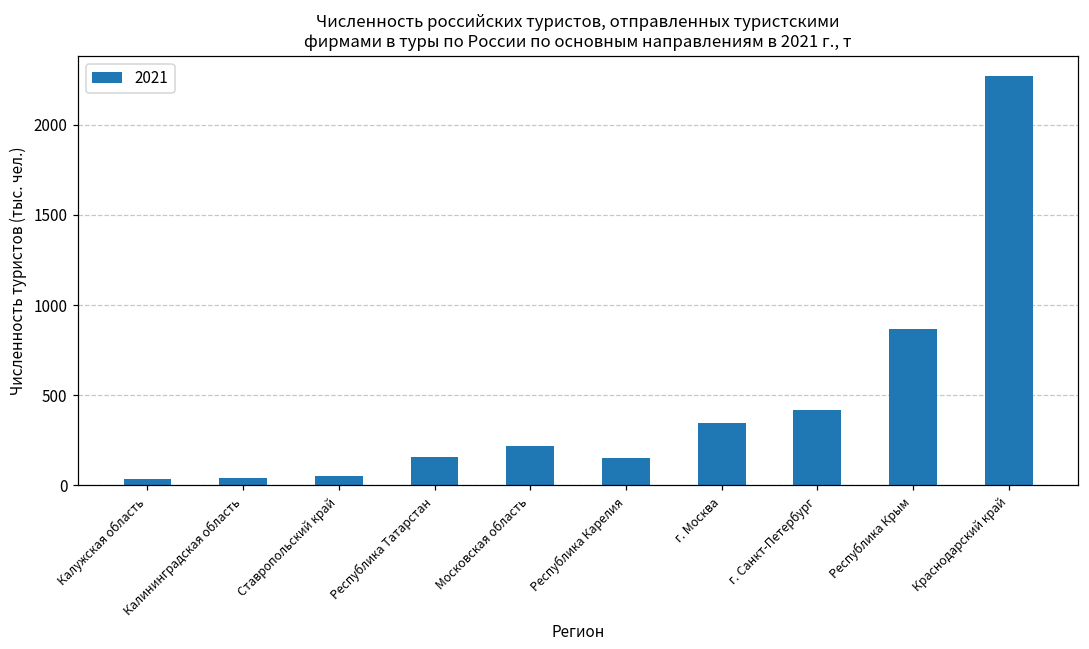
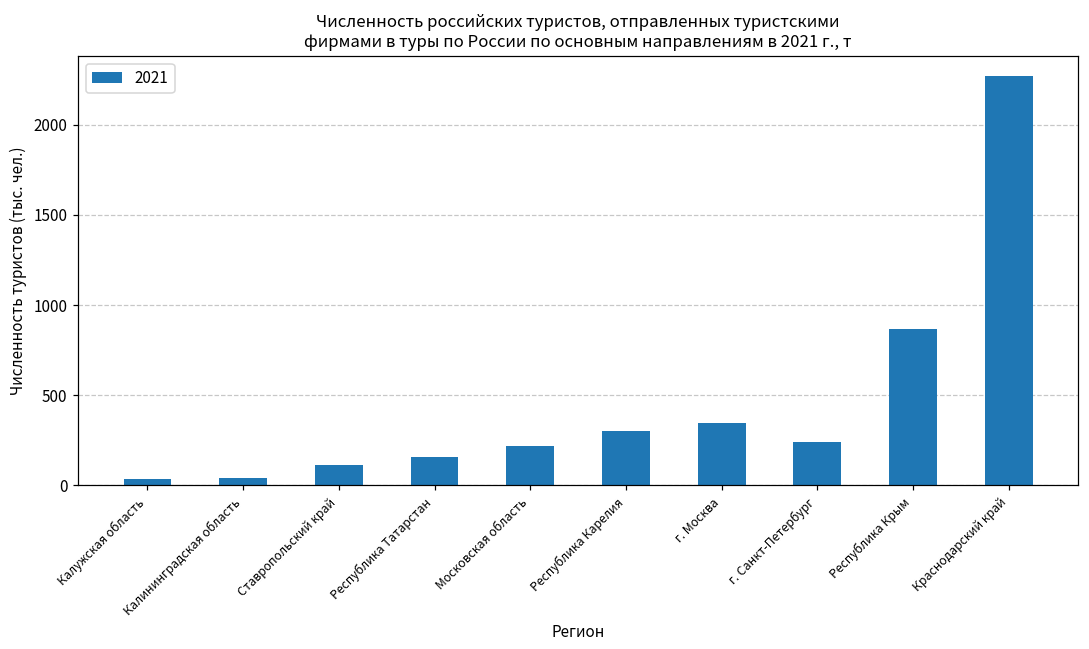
Ставропольский край: 50 -> 120
Республика Карелия: 150 -> 300
г. Санкт-Петербург: 420 -> 240
